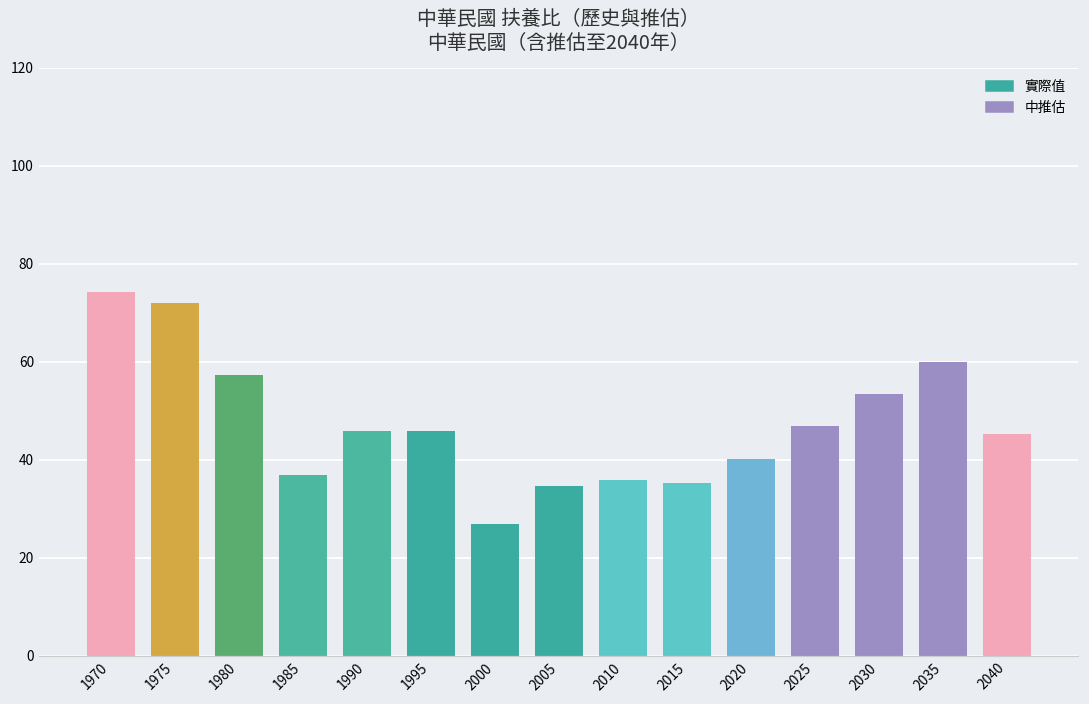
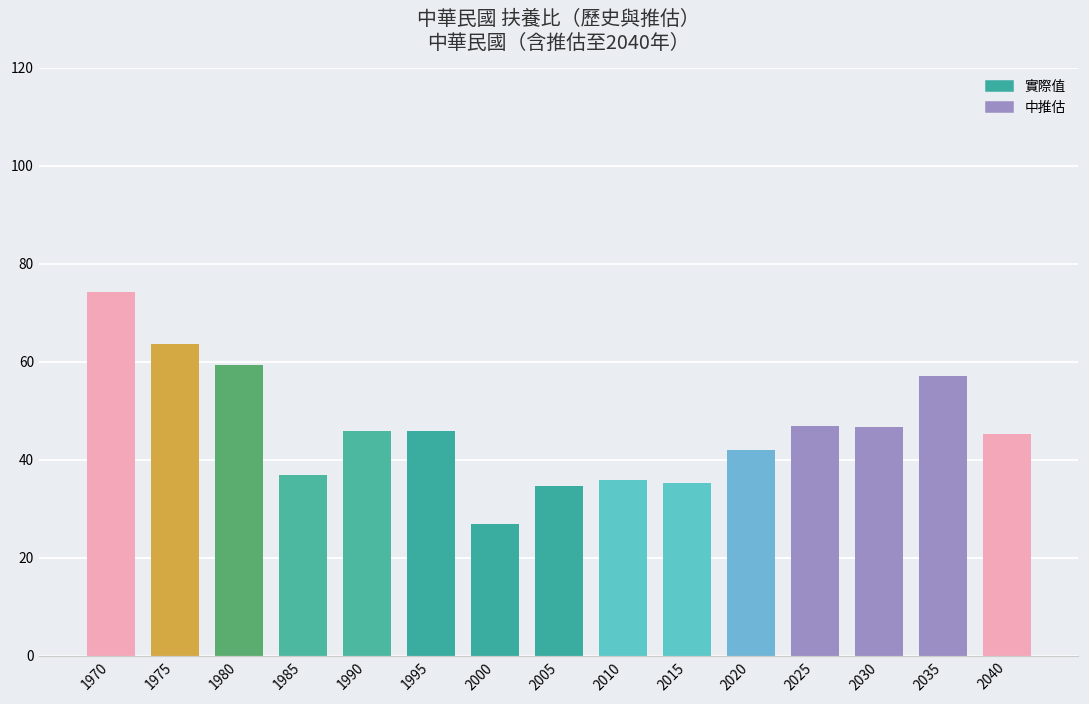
1975: 72 -> 64
1980: 57 -> 59
2020: 40 -> 42
2030: 53 -> 47
2035: 60 -> 57
